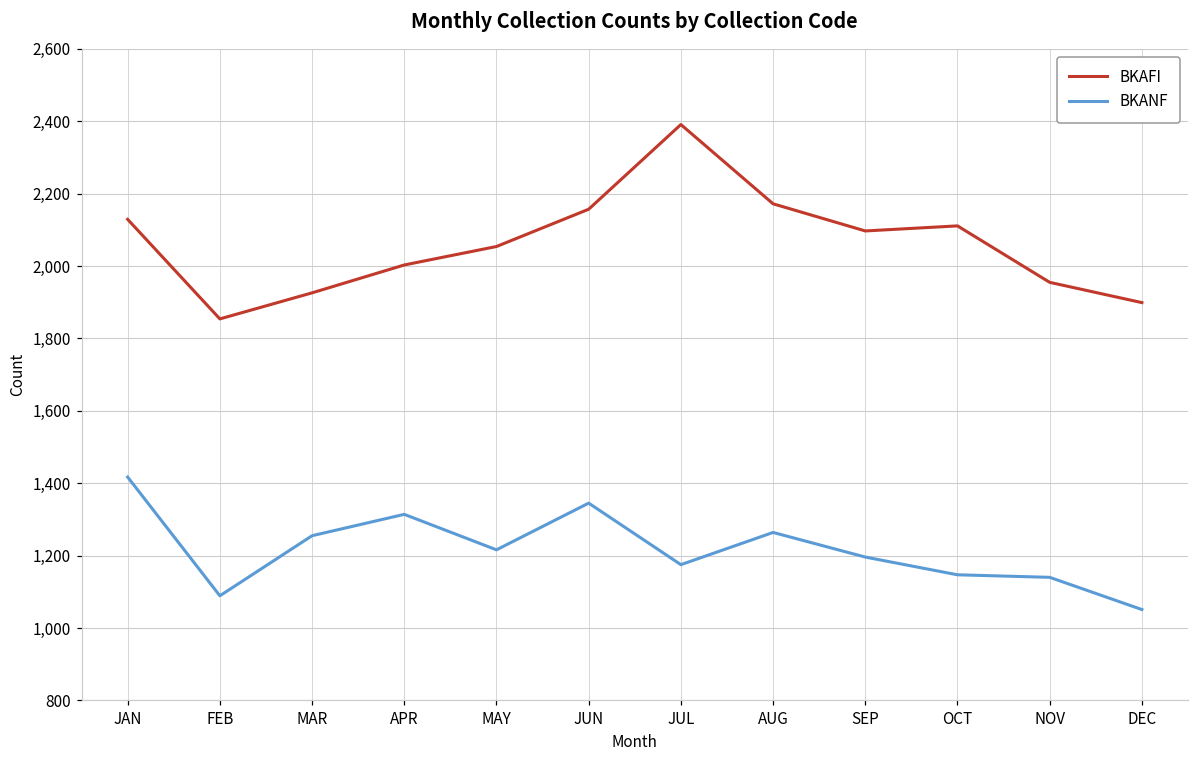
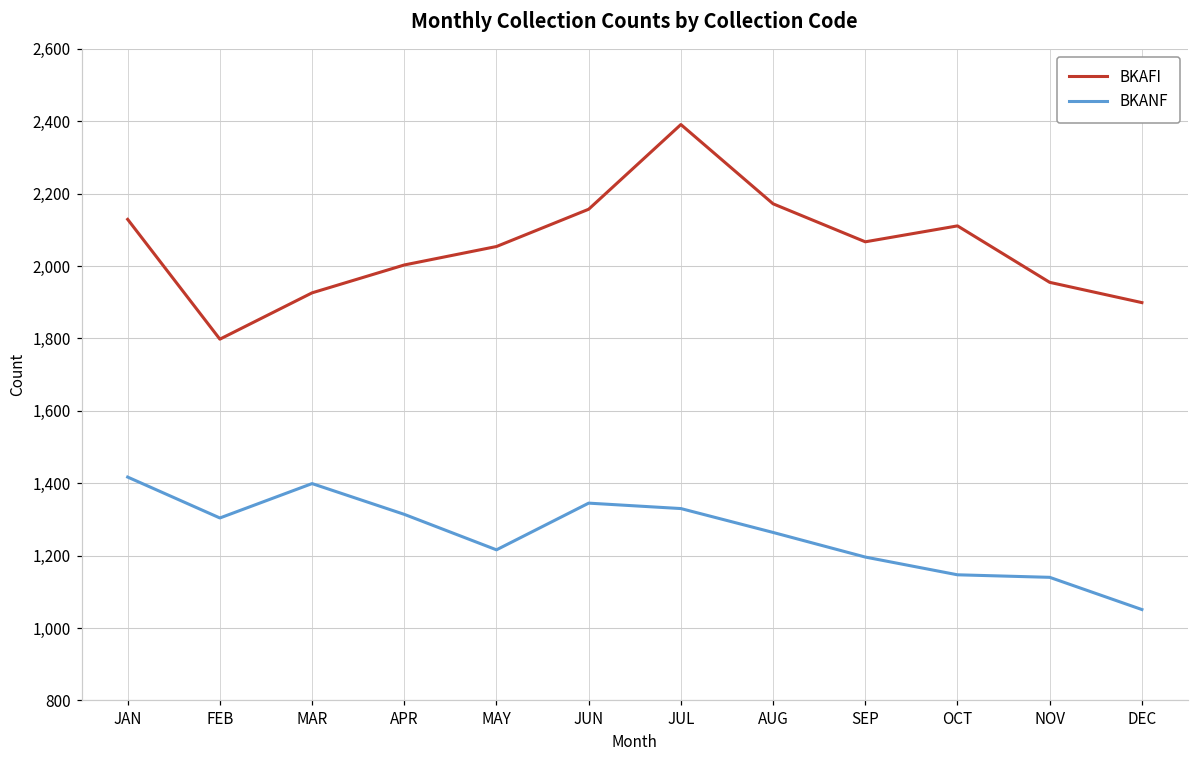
BKAFI, FEB: 1,850 -> 1,800
BKANF, FEB: 1,090 -> 1,300
BKANF, MAR: 1,260 -> 1,400
BKANF, JUL: 1,180 -> 1,330
BKAFI, SEP: 2,100 -> 2,070
